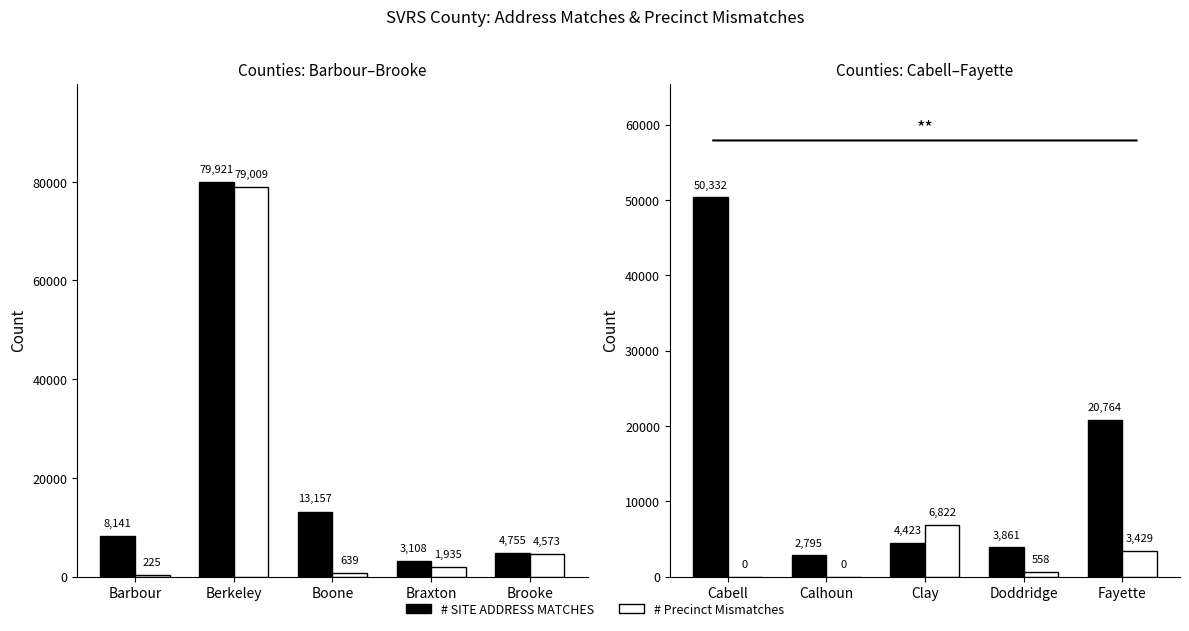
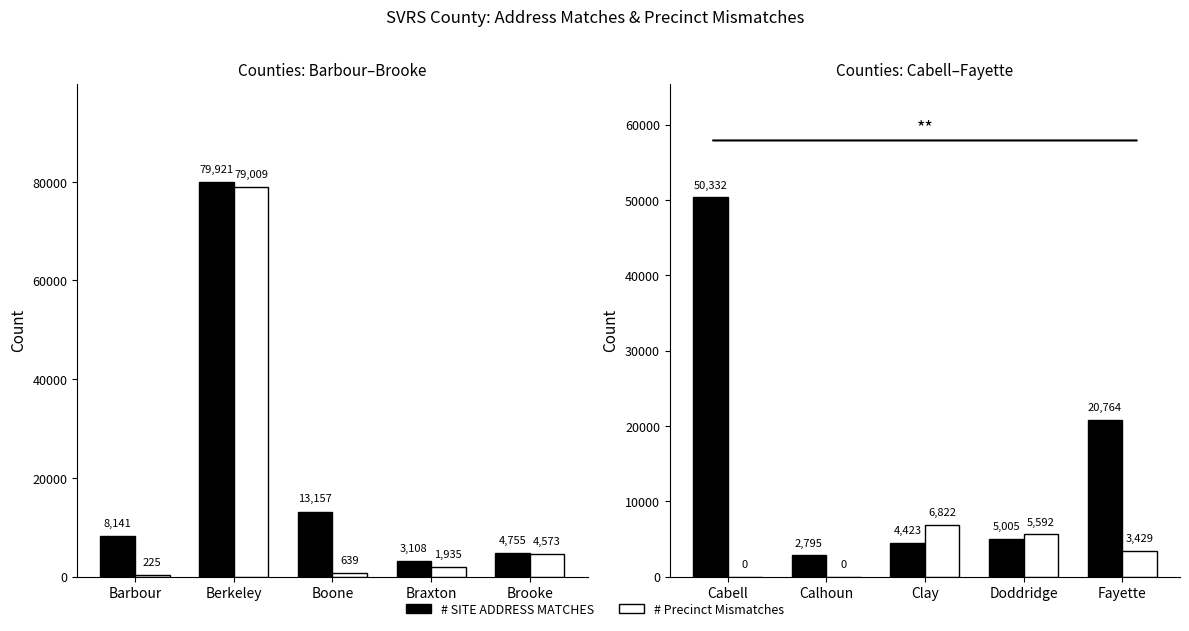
Counties: Cabell–Fayette, # SITE ADDRESS MATCHES, Doddridge: 3,861 -> 5,005
Counties: Cabell–Fayette, # Precinct Mismatches, Doddridge: 558 -> 5,592
